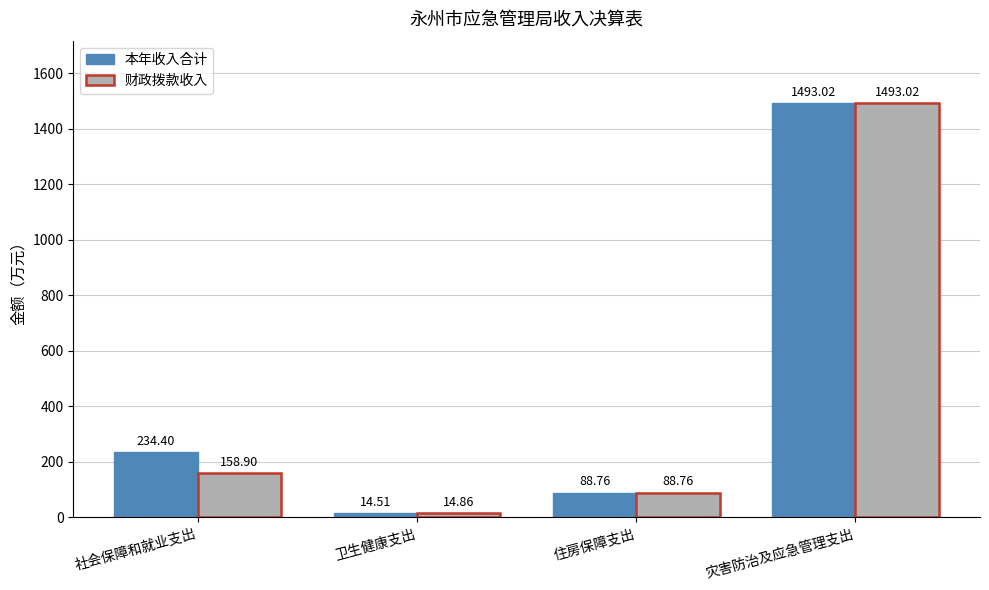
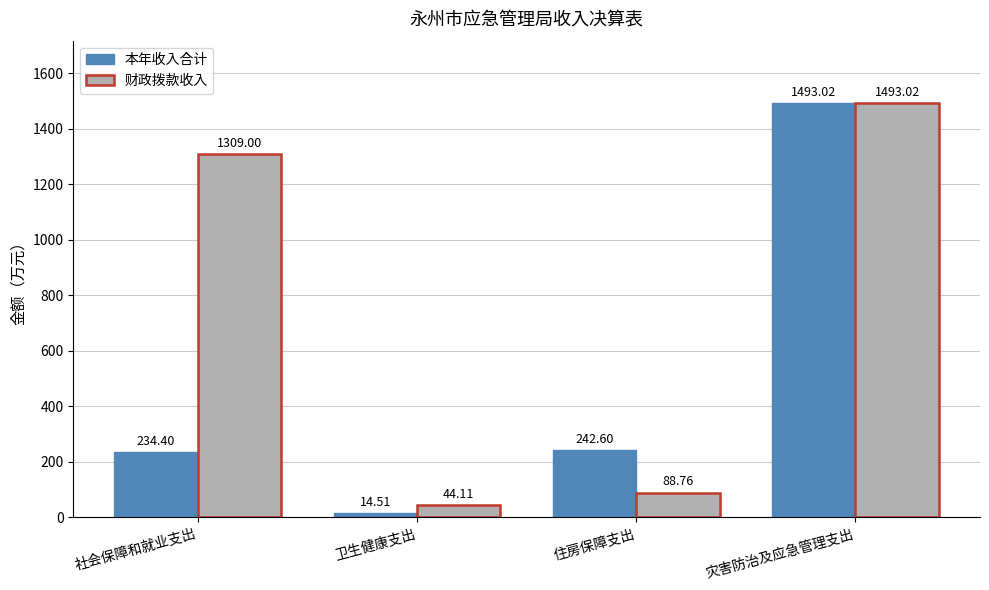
财政拨款收入, 社会保障和就业支出: 158.90 -> 1309.00
财政拨款收入, 卫生健康支出: 14.86 -> 44.11
本年收入合计, 住房保障支出: 88.76 -> 242.60
